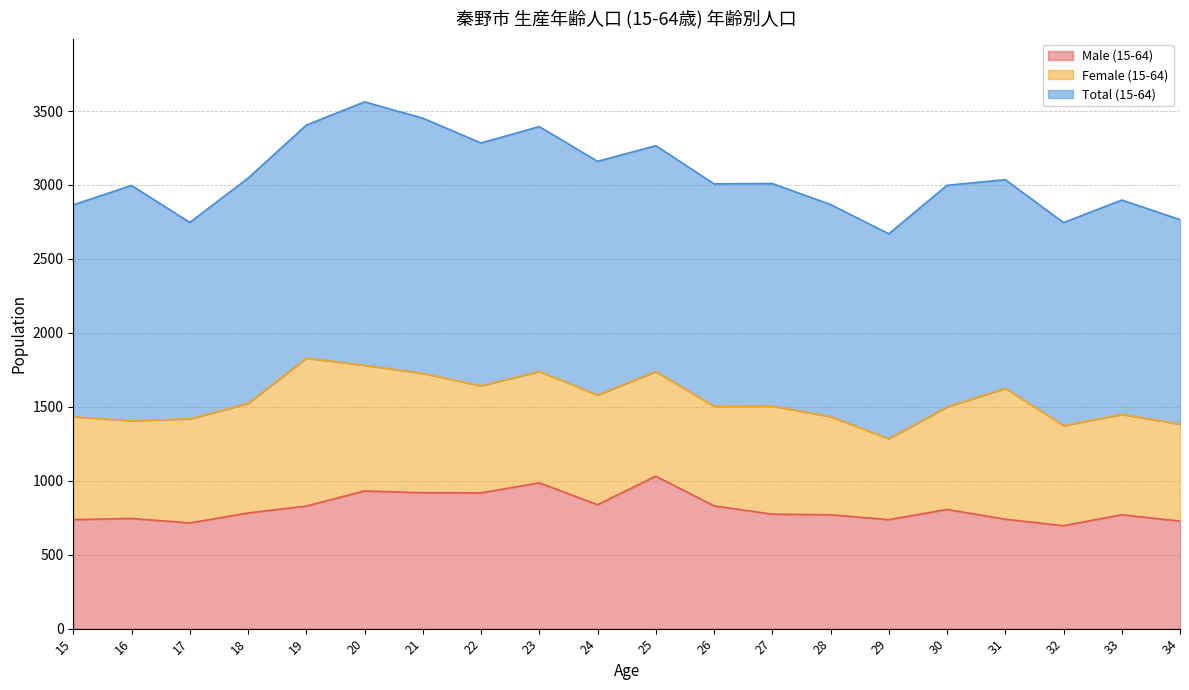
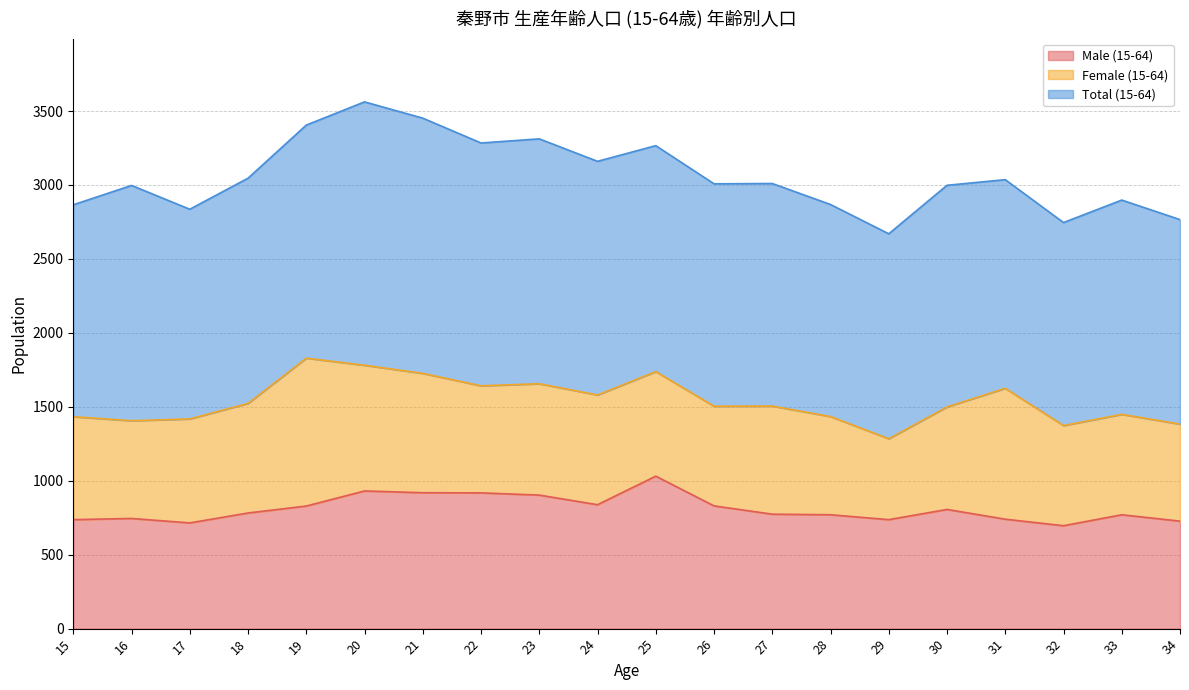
Total (15-64), 17: 1330 -> 1420
Male (15-64), 23: 990 -> 900
